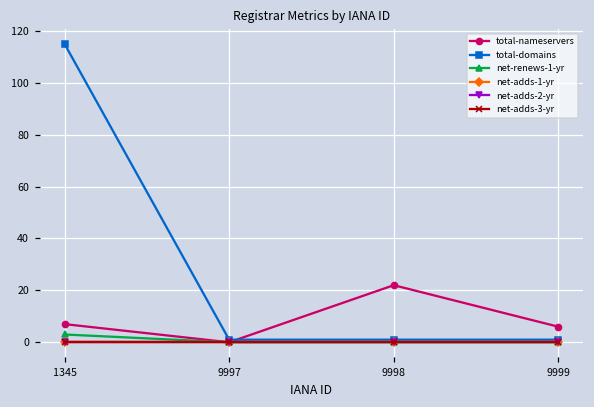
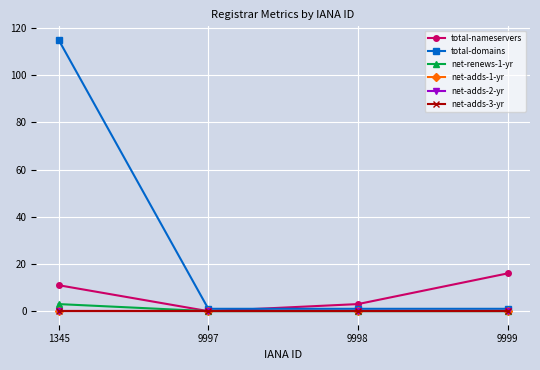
total-nameservers, 1345: 7 -> 11
total-nameservers, 9998: 22 -> 3
total-nameservers, 9999: 6 -> 16
